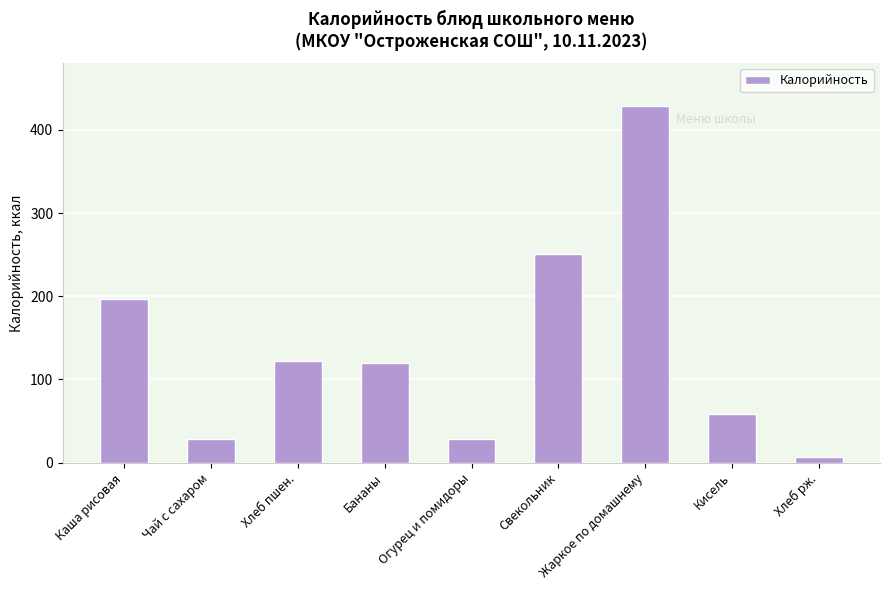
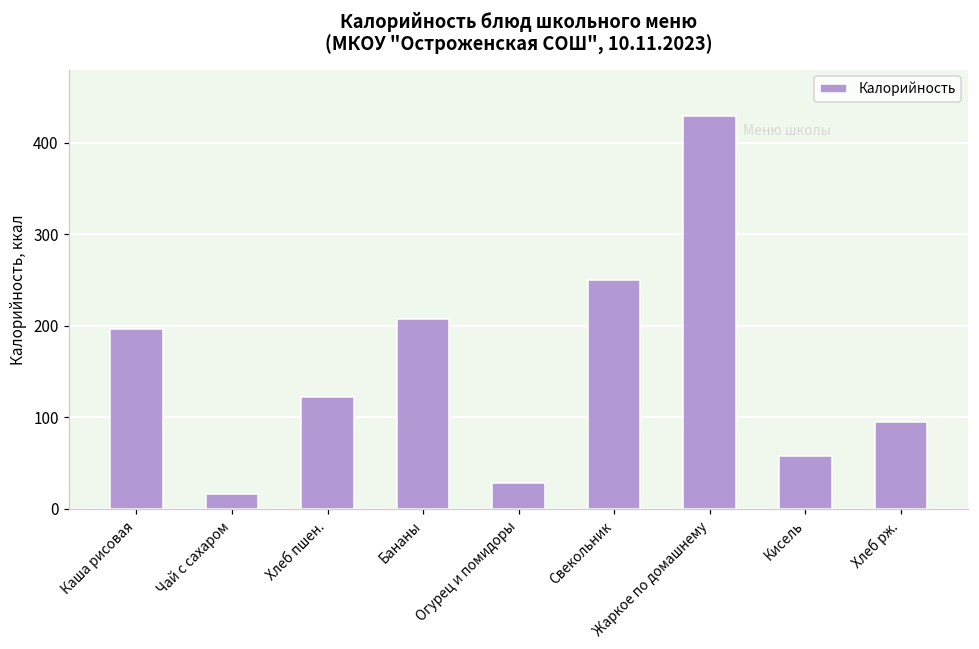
Чай с сахаром: 30 -> 20
Бананы: 120 -> 210
Хлеб рж.: 10 -> 100
